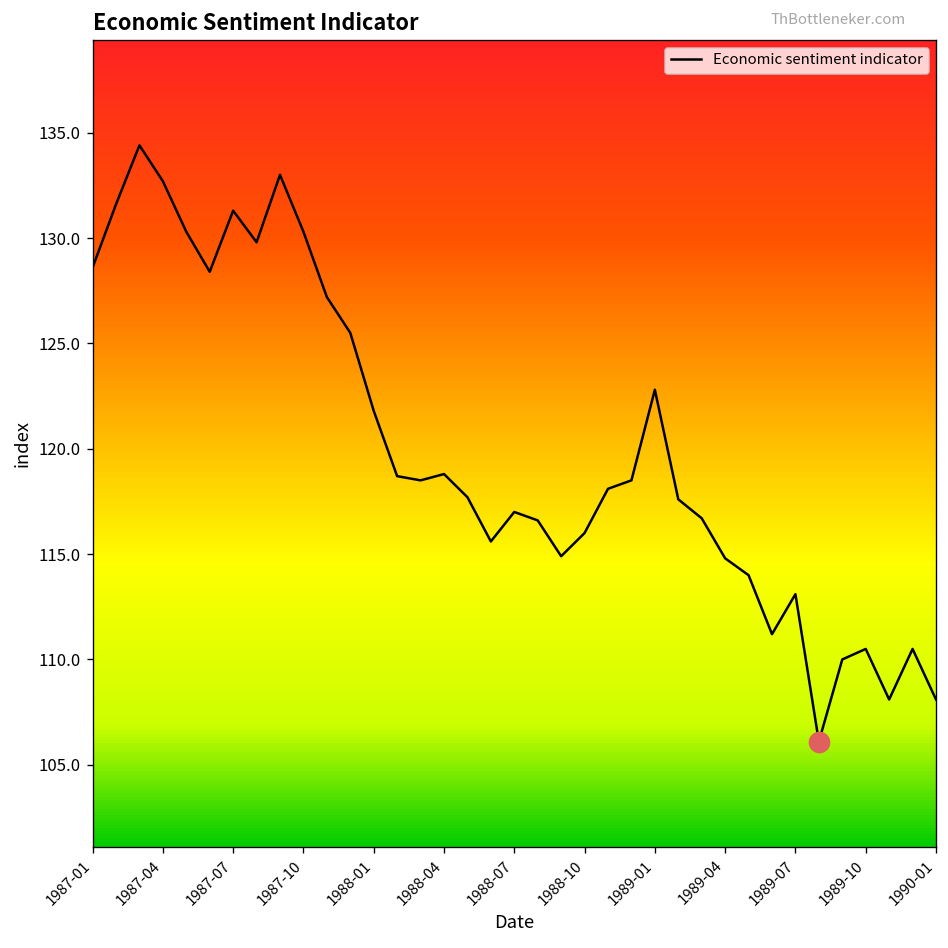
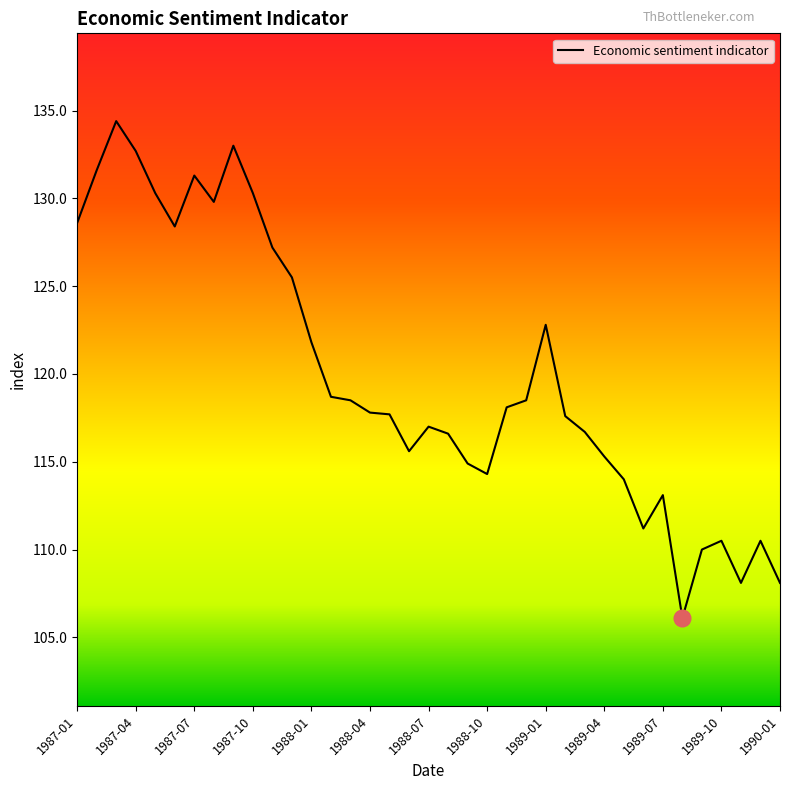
Economic sentiment indicator, 1988-04: 118.8 -> 117.8
Economic sentiment indicator, 1988-10: 116.0 -> 114.3
Economic sentiment indicator, 1989-04: 114.8 -> 115.3
